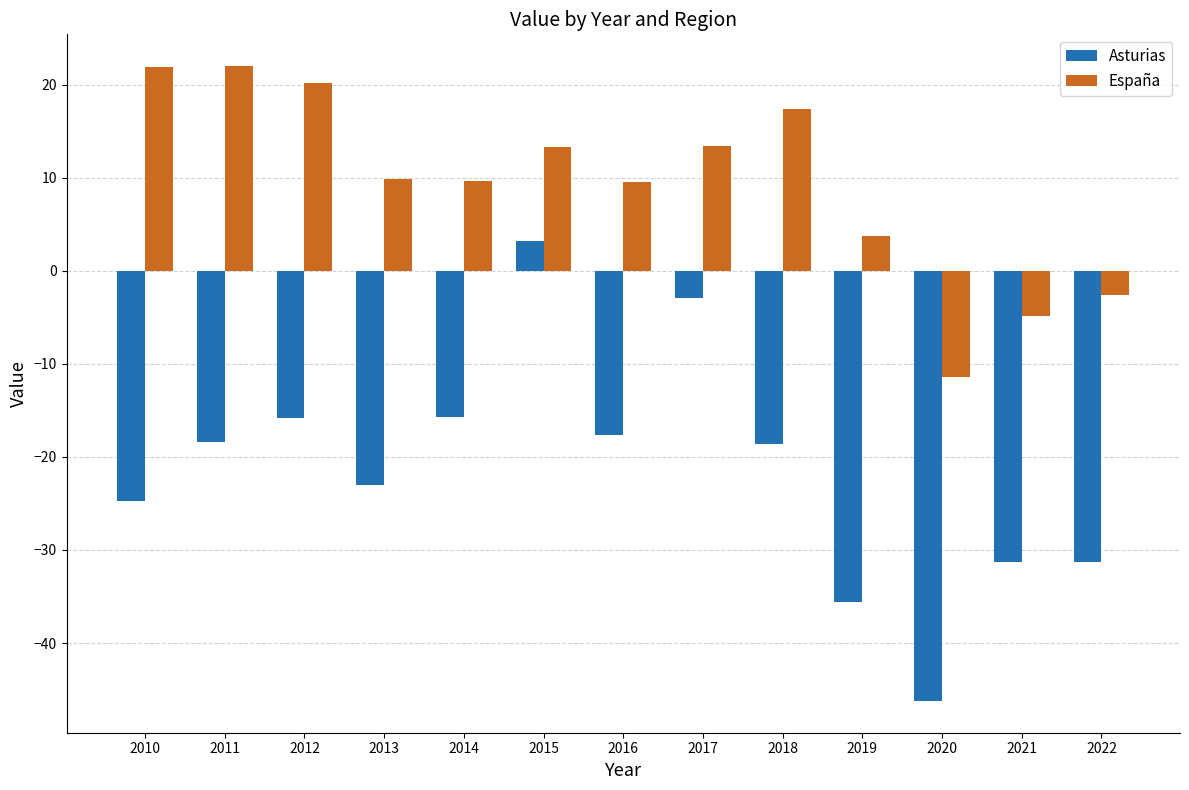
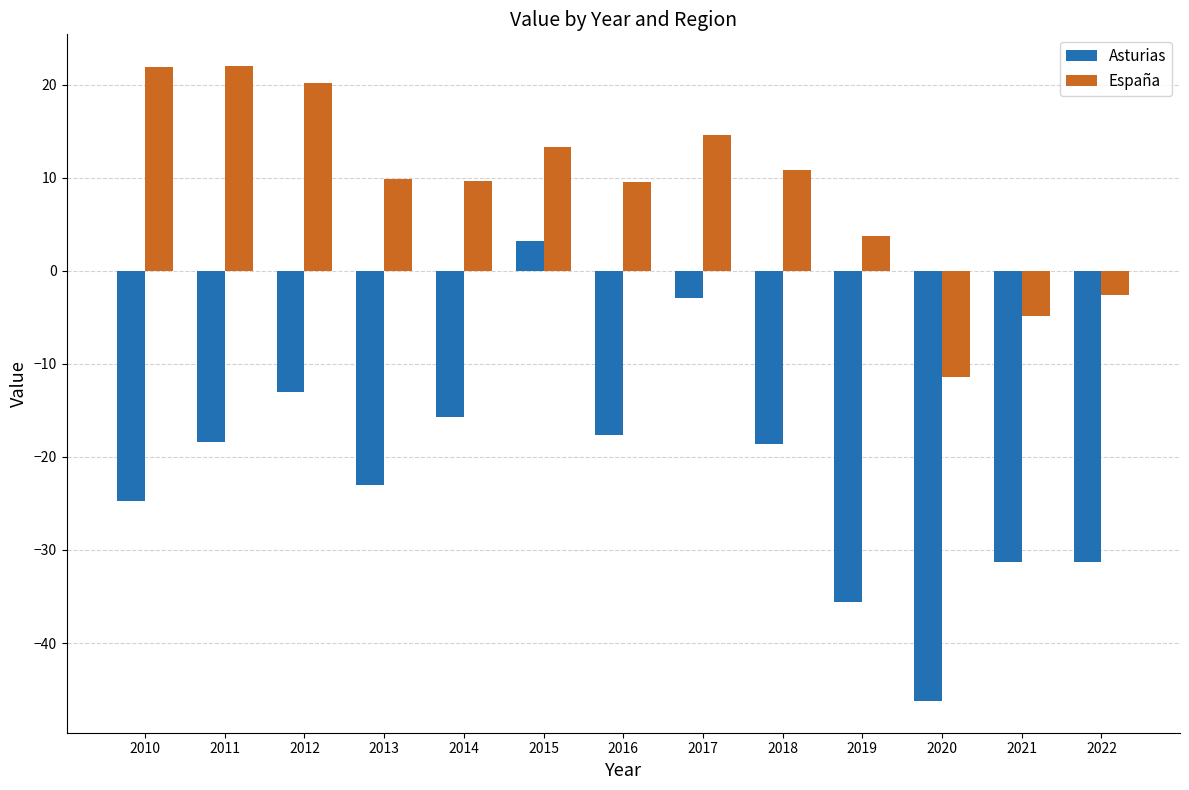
Asturias, 2012: -16 -> -13
España, 2017: 13 -> 15
España, 2018: 17 -> 11
